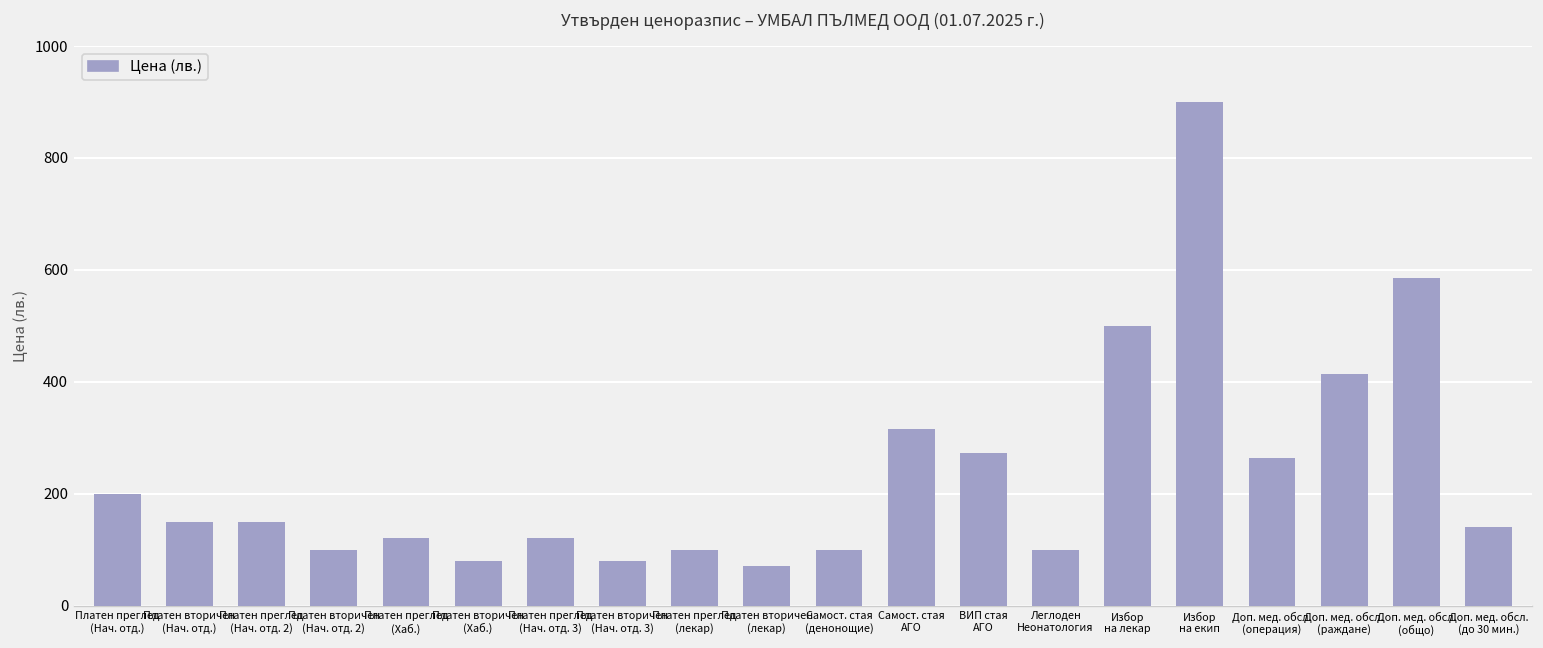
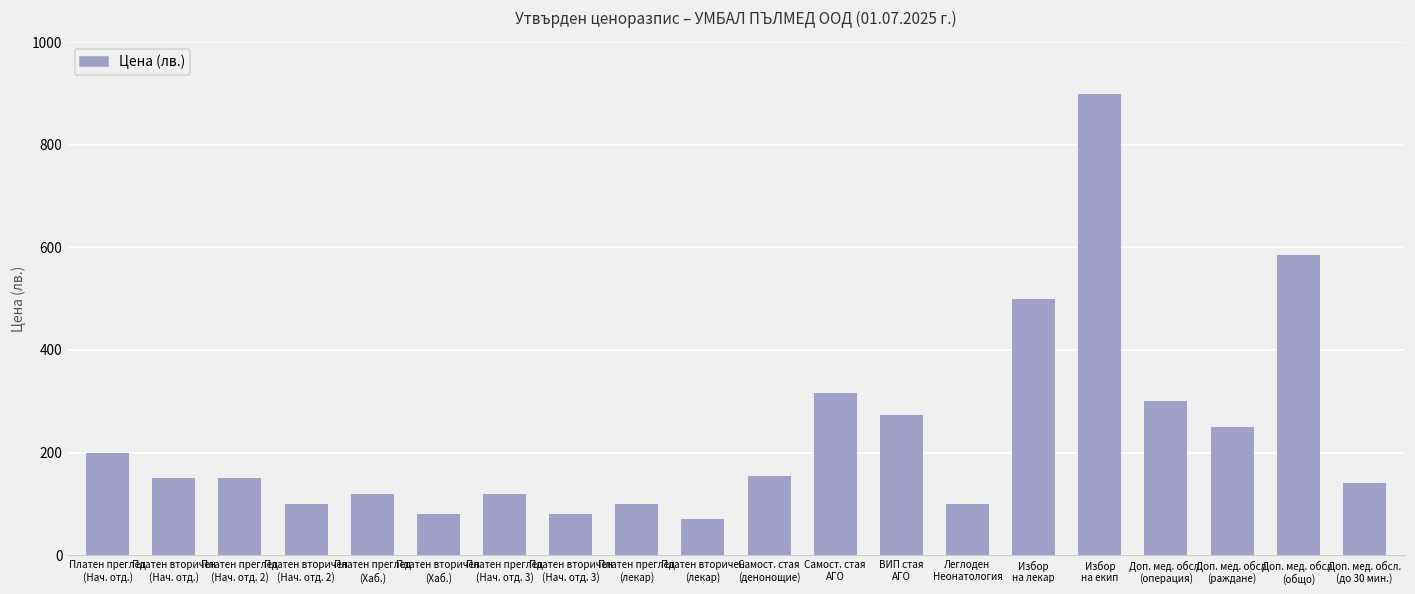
Самост. стая (денонощие): 100 -> 160
Доп. мед. обсл. (операция): 260 -> 300
Доп. мед. обсл. (раждане): 410 -> 250
